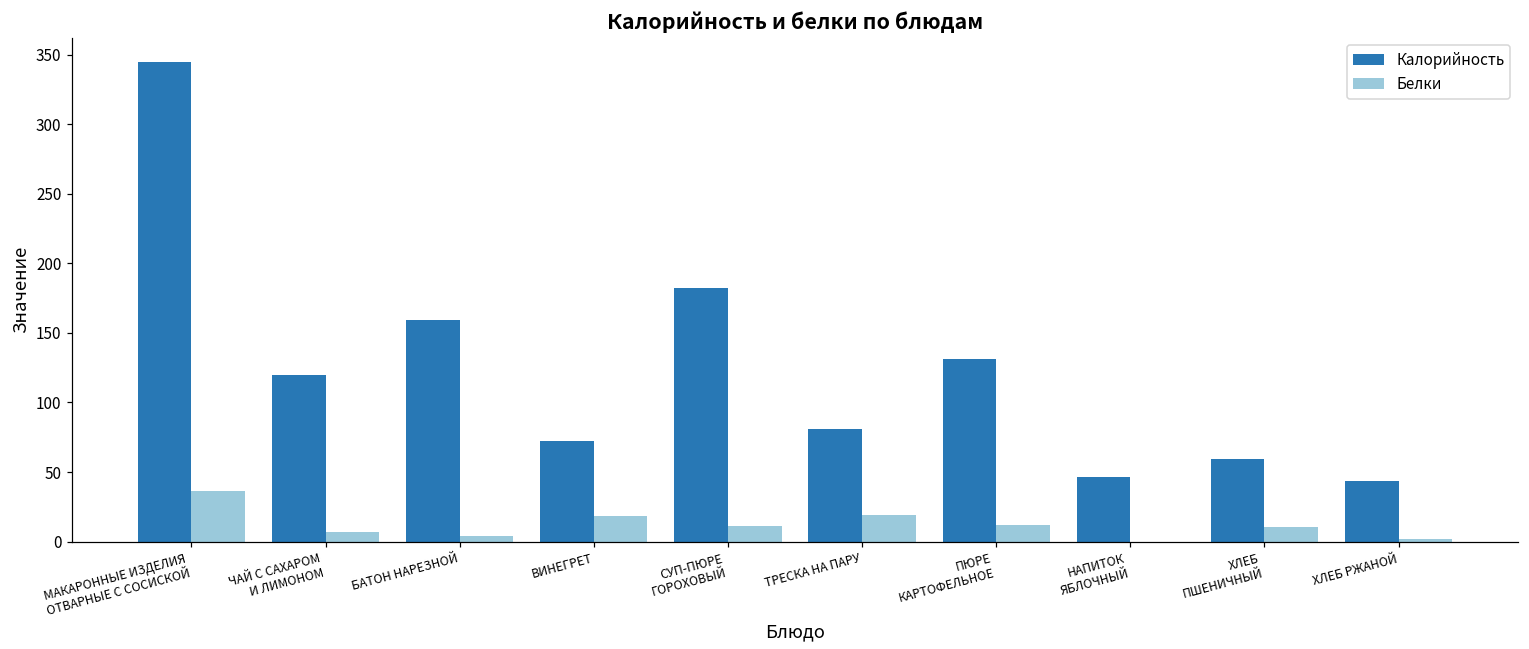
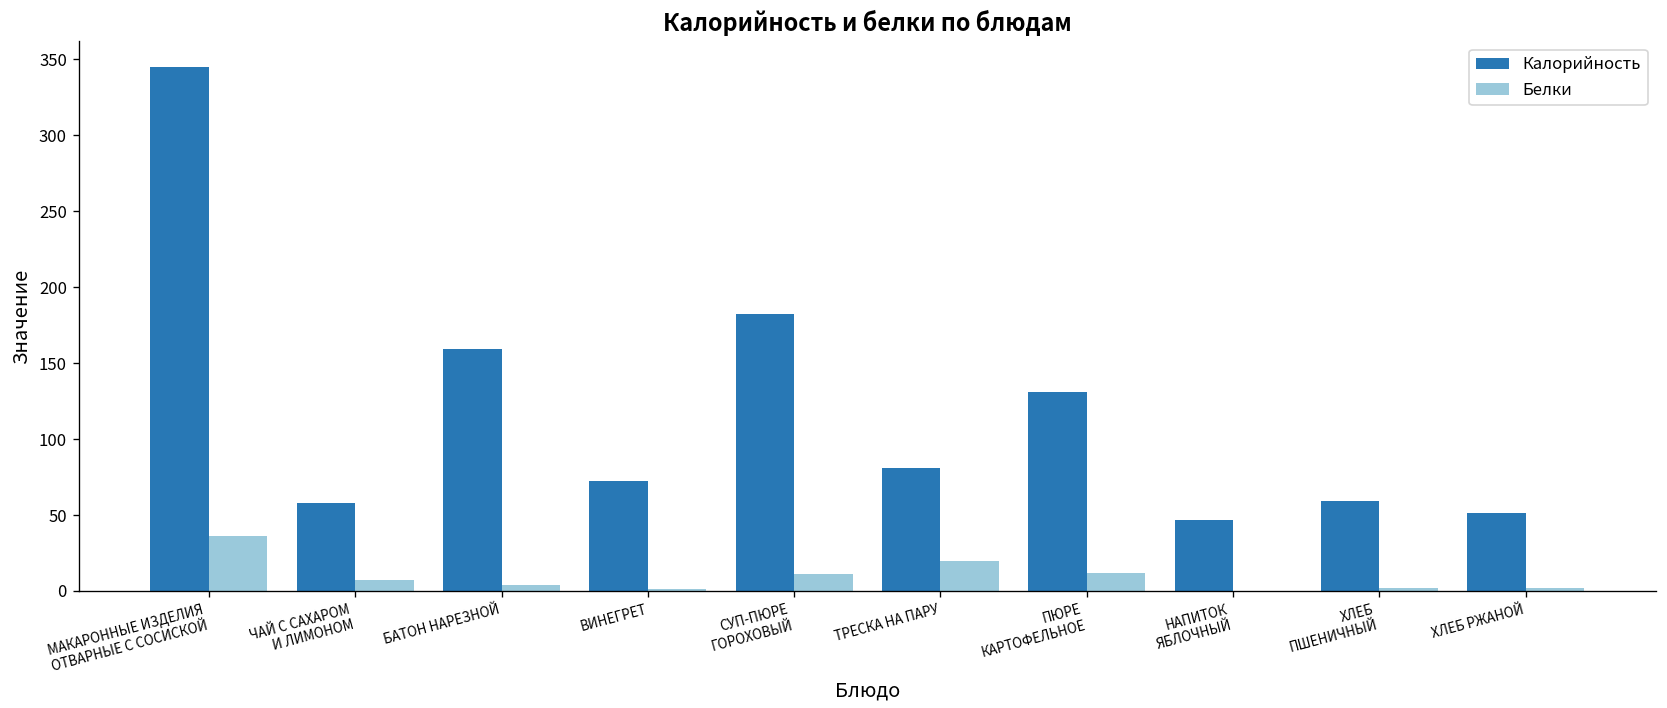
Калорийность, ЧАЙ С САХАРОМ И ЛИМОНОМ: 119 -> 58
Белки, ВИНЕГРЕТ: 18 -> 1
Белки, ХЛЕБ ПШЕНИЧНЫЙ: 11 -> 2
Калорийность, ХЛЕБ РЖАНОЙ: 44 -> 51
